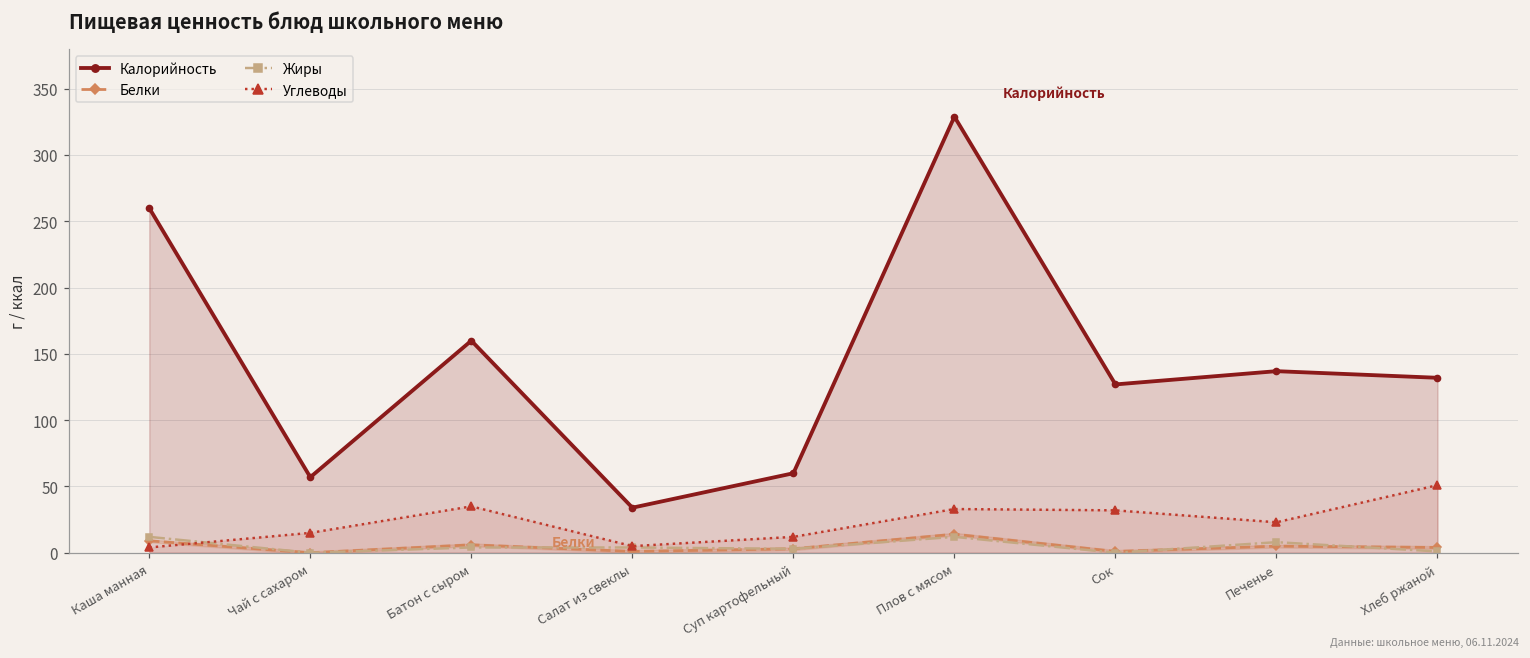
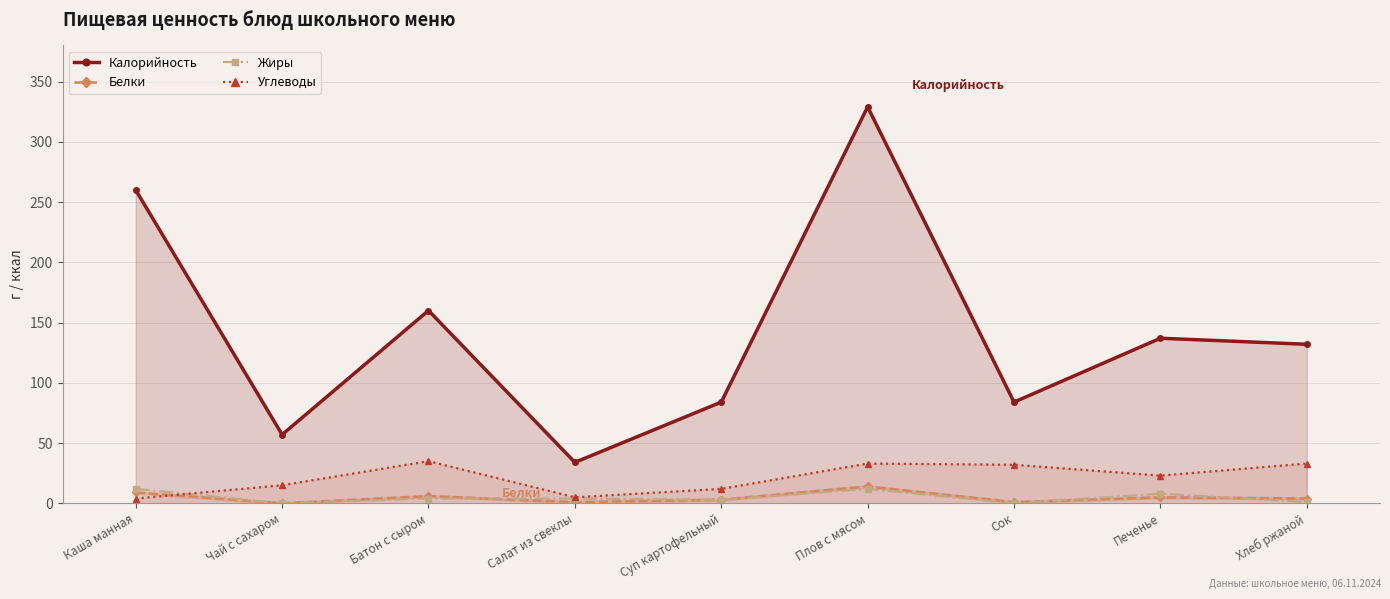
Калорийность, Суп картофельный: 60 -> 84
Калорийность, Сок: 127 -> 84
Углеводы, Хлеб ржаной: 51 -> 33
